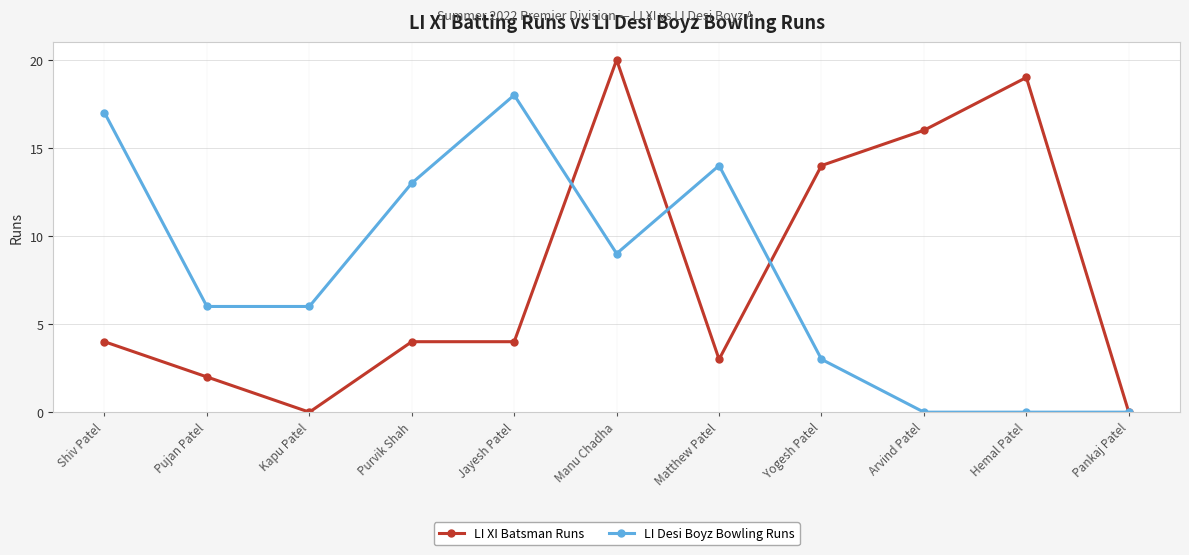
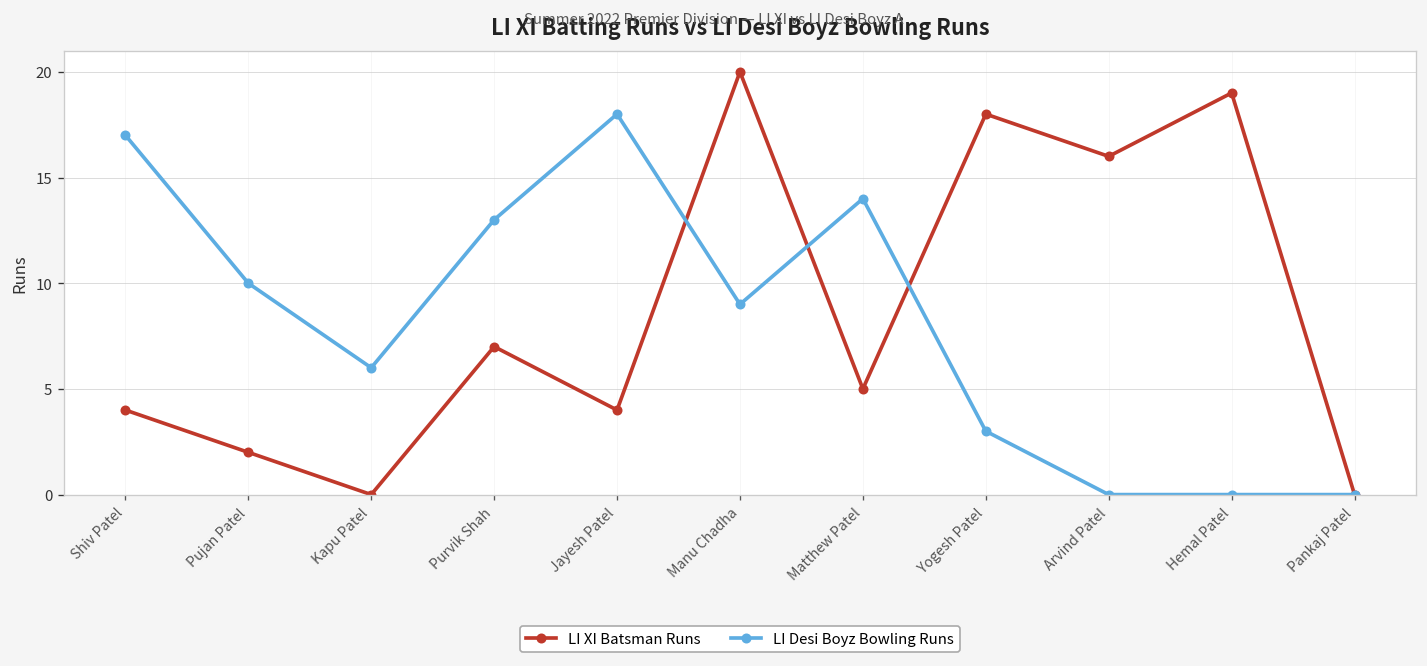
LI Desi Boyz Bowling Runs, Pujan Patel: 6 -> 10
LI XI Batsman Runs, Purvik Shah: 4 -> 7
LI XI Batsman Runs, Matthew Patel: 3 -> 5
LI XI Batsman Runs, Yogesh Patel: 14 -> 18
